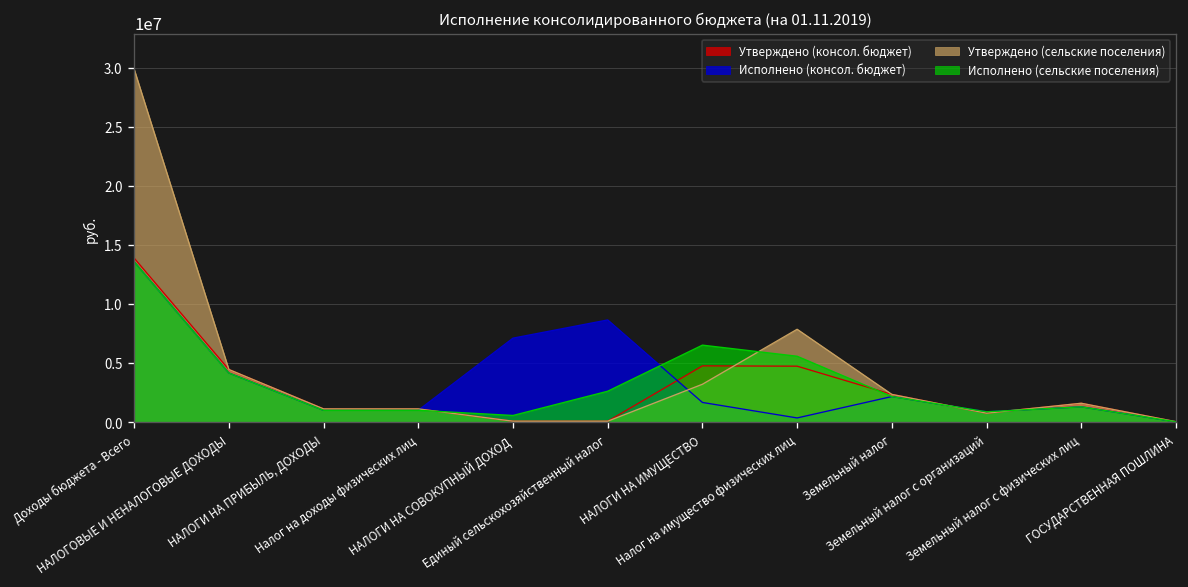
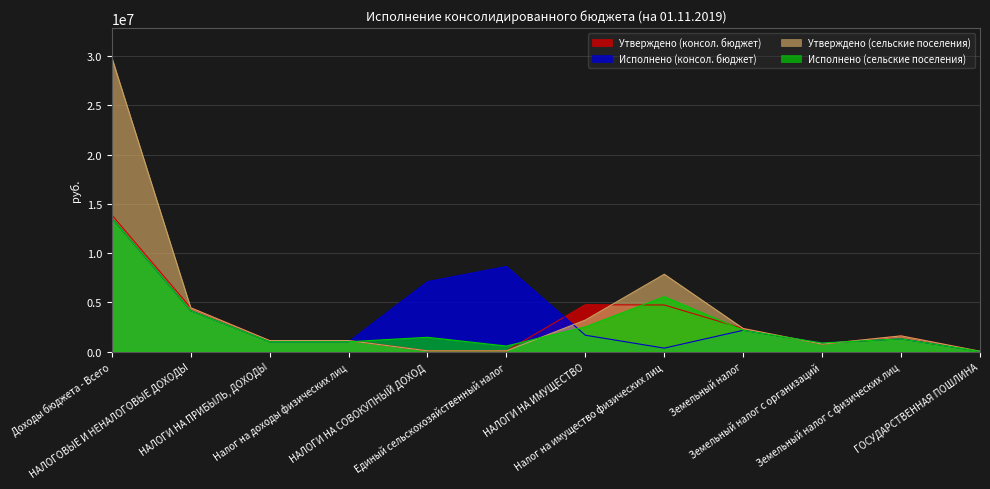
Исполнено (сельские поселения), НАЛОГИ НА СОВОКУПНЫЙ ДОХОД: 600000 -> 1400000
Исполнено (сельские поселения), Единый сельскохозяйственный налог: 3000000 -> 1000000
Исполнено (сельские поселения), НАЛОГИ НА ИМУЩЕСТВО: 7000000 -> 3000000
